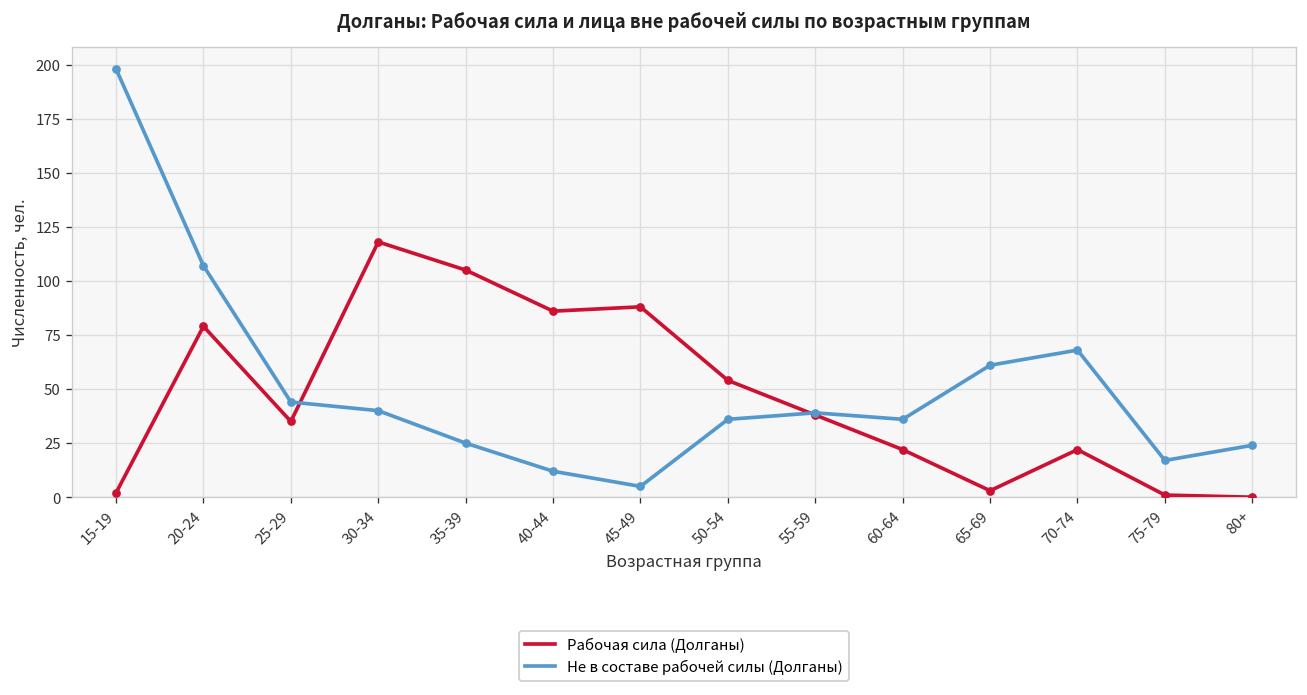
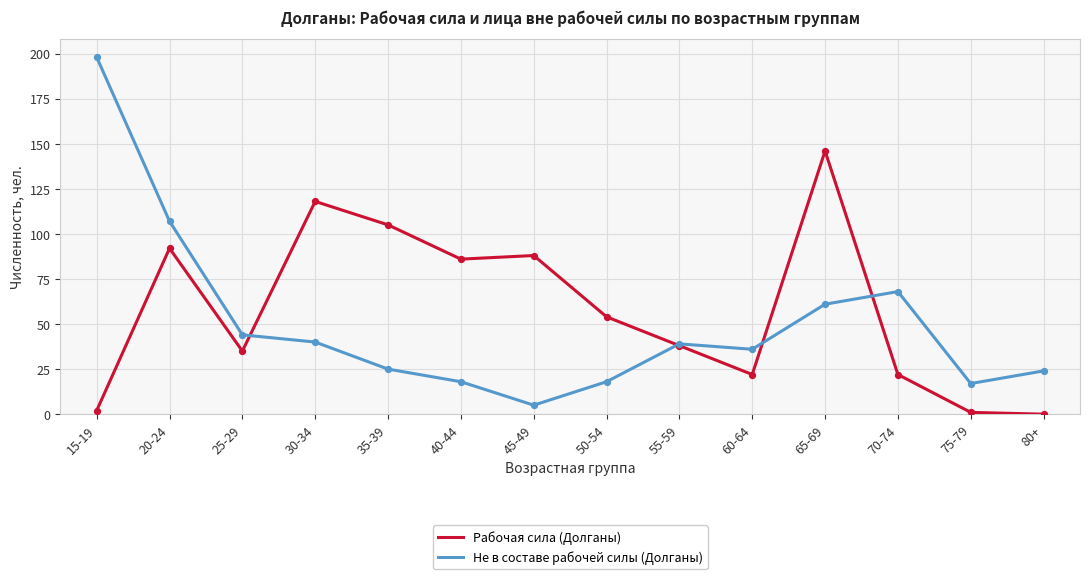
Рабочая сила (Долганы), 20-24: 79 -> 92
Не в составе рабочей силы (Долганы), 40-44: 12 -> 18
Не в составе рабочей силы (Долганы), 50-54: 36 -> 18
Рабочая сила (Долганы), 65-69: 3 -> 146
